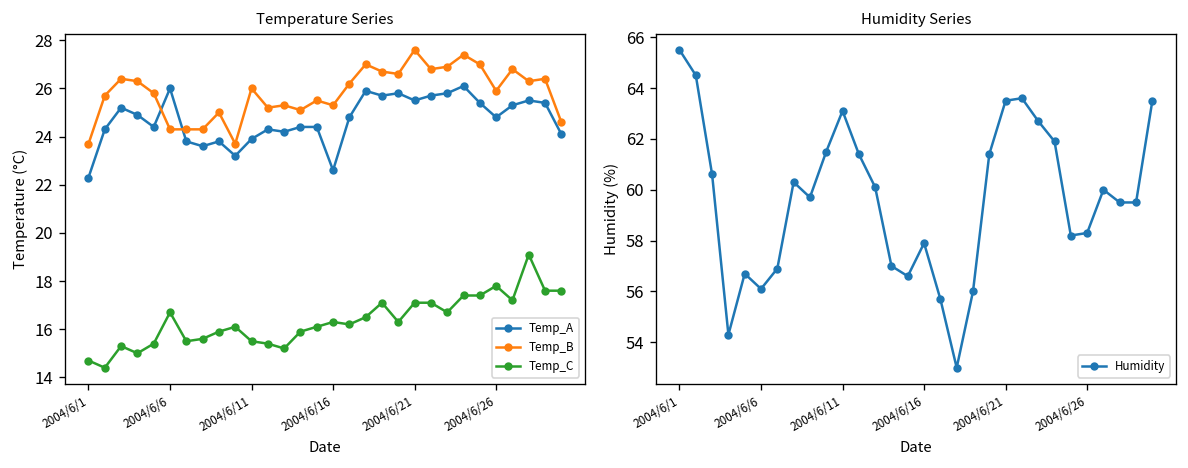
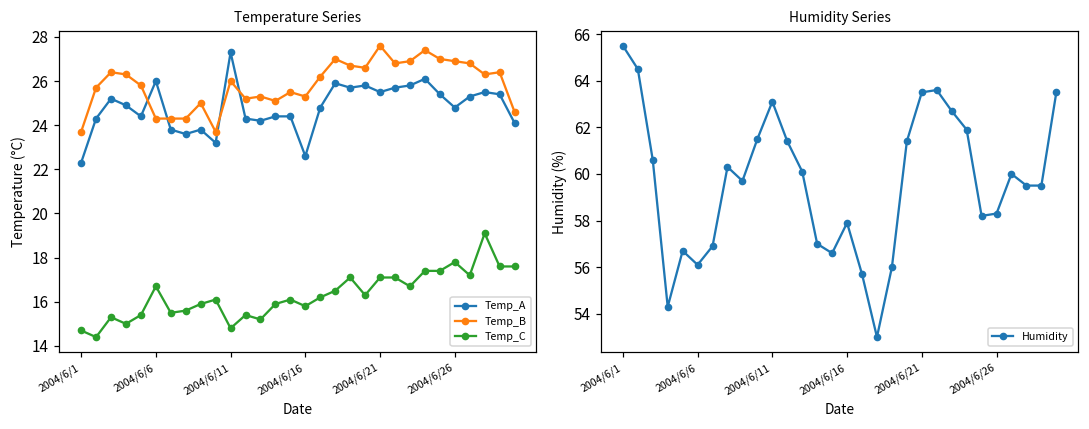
Temperature Series, Temp_A, 2004/6/11: 23.9 -> 27.3
Temperature Series, Temp_C, 2004/6/11: 15.5 -> 14.8
Temperature Series, Temp_C, 2004/6/16: 16.3 -> 15.8
Temperature Series, Temp_B, 2004/6/26: 25.9 -> 26.9
